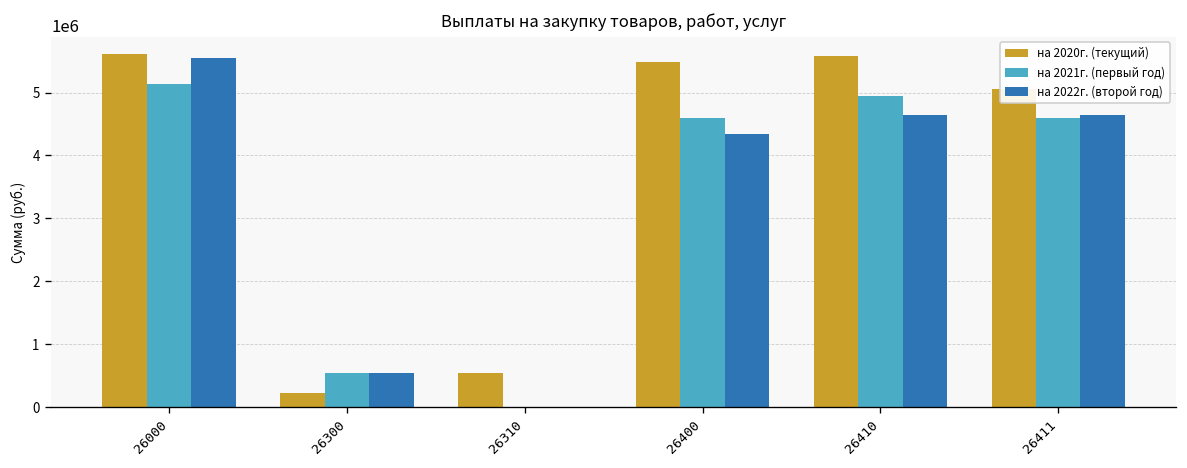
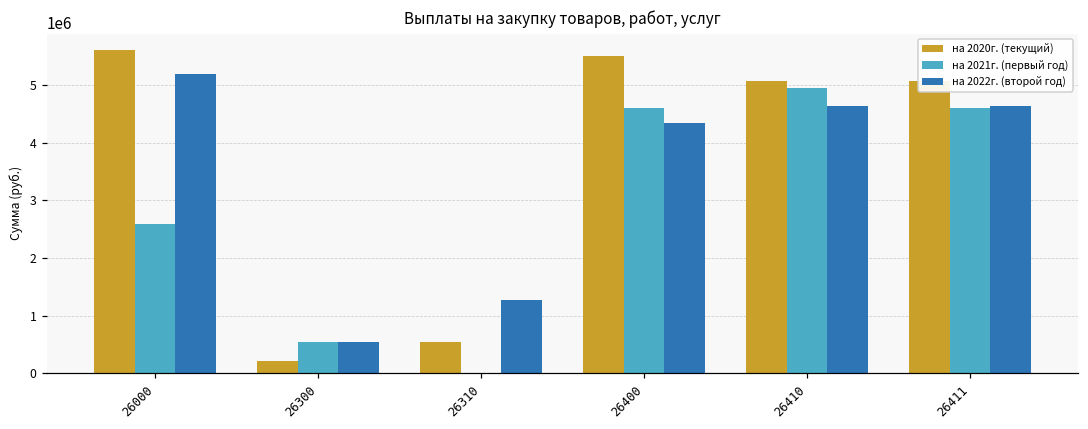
на 2021г. (первый год), 26000: 5100000 -> 2600000
на 2022г. (второй год), 26000: 5500000 -> 5200000
на 2022г. (второй год), 26310: 0 -> 1300000
на 2020г. (текущий), 26410: 5600000 -> 5100000
